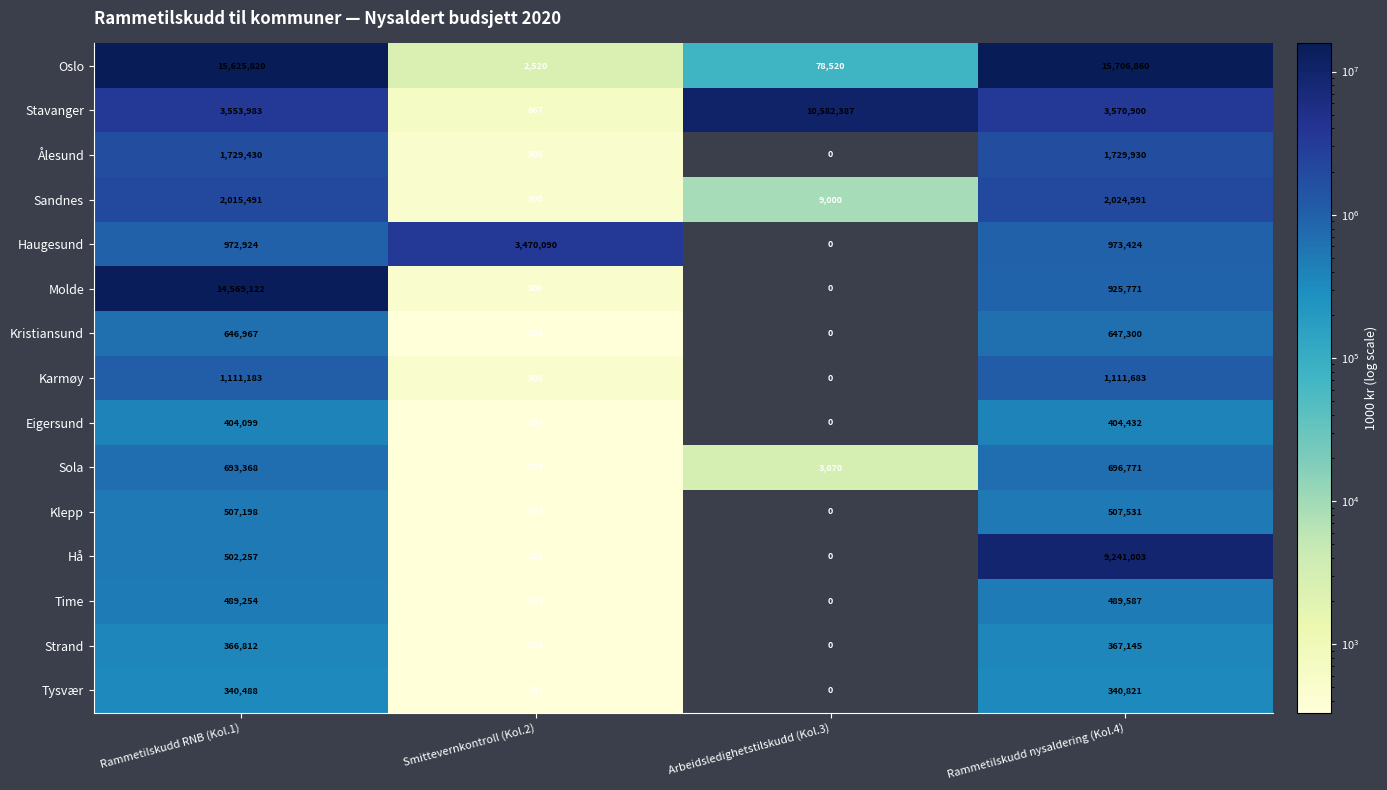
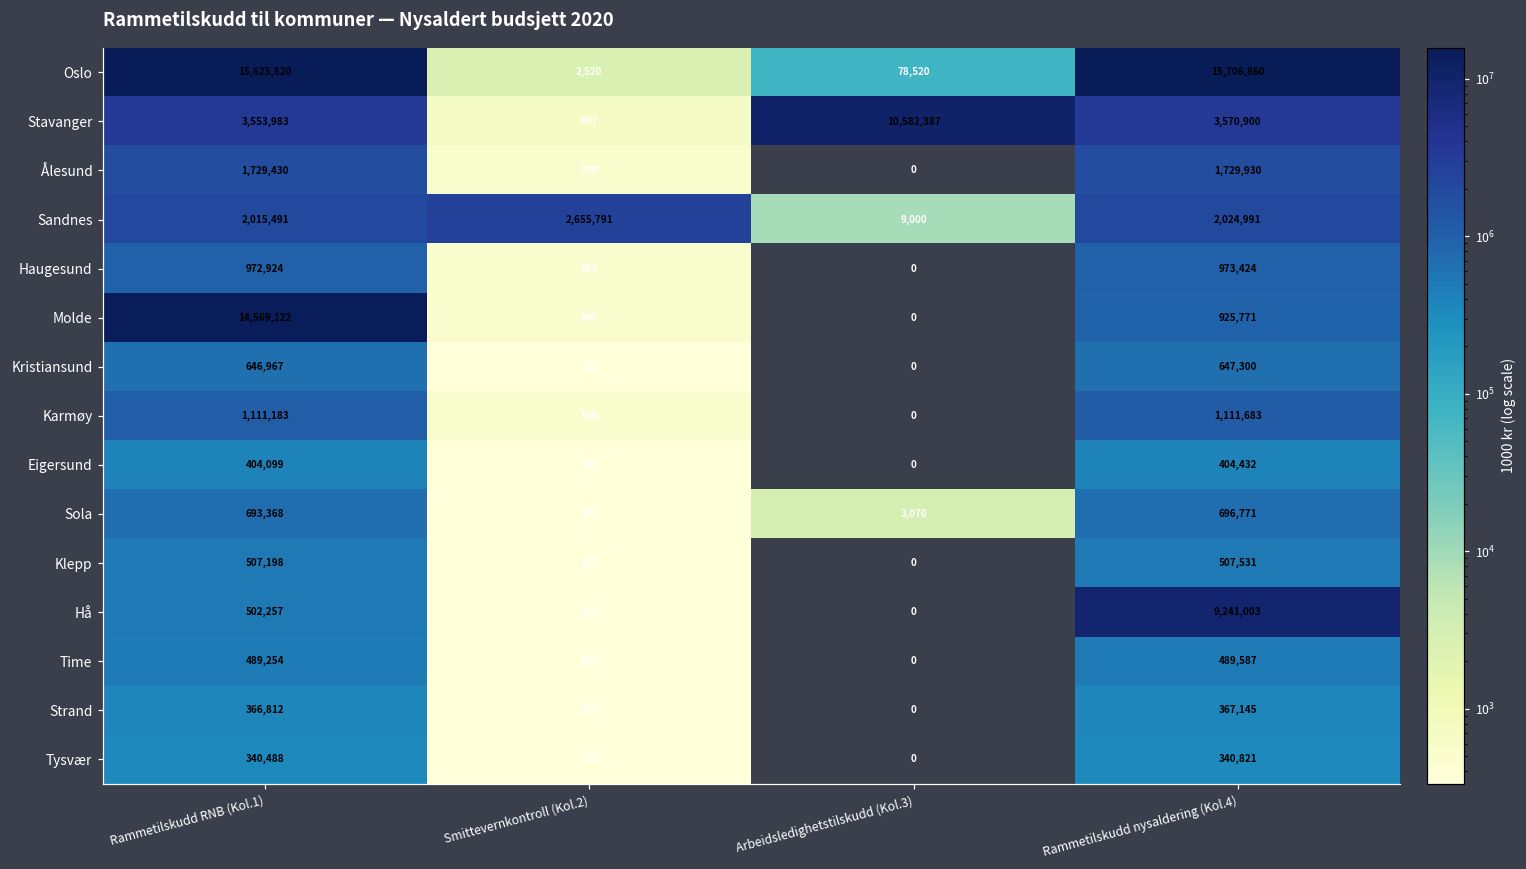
Sandnes, Smittevernkontroll (Kol.2): 500 -> 2,655,791
Haugesund, Smittevernkontroll (Kol.2): 3,470,090 -> 500
